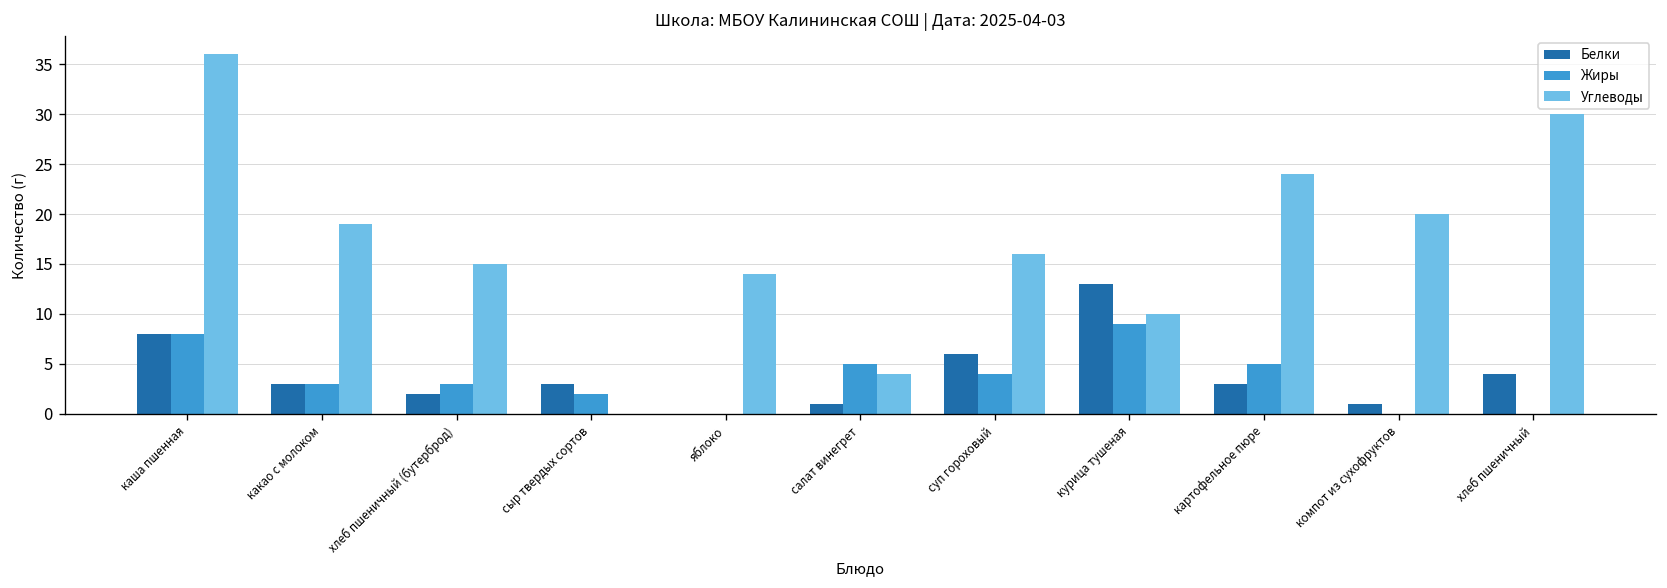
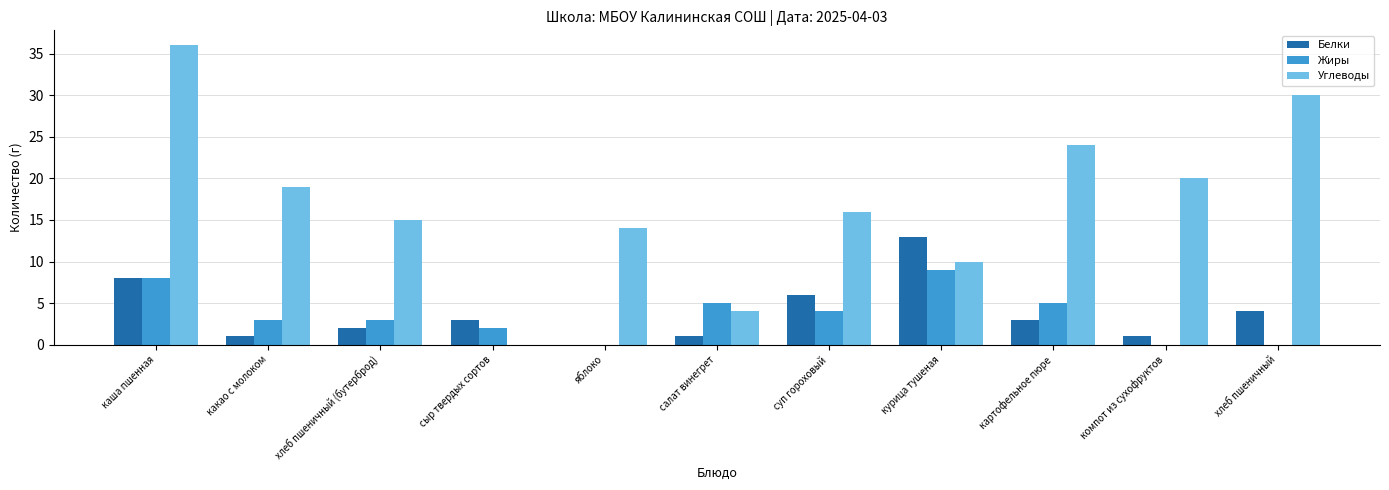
Белки, какао с молоком: 3 -> 1
